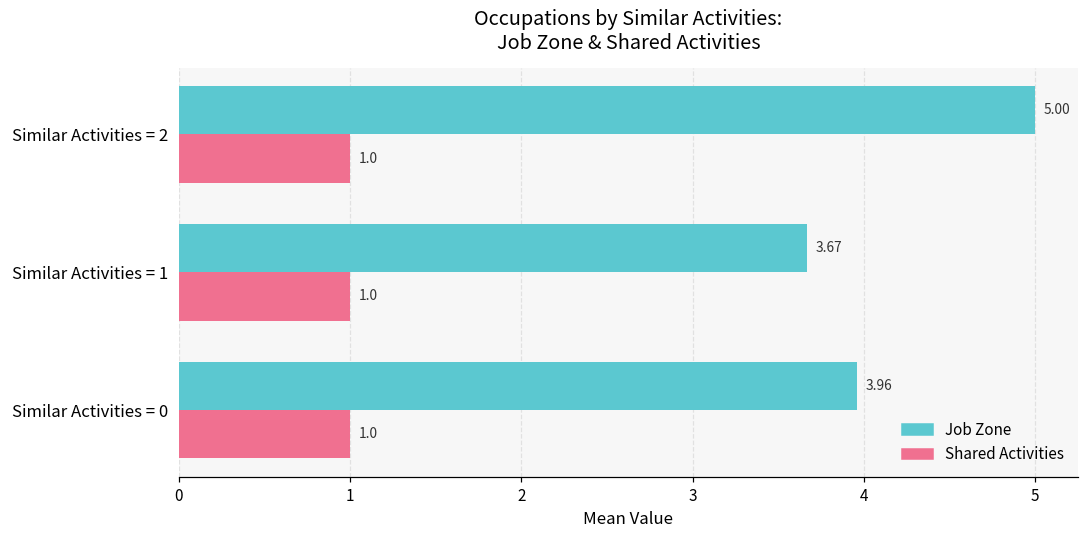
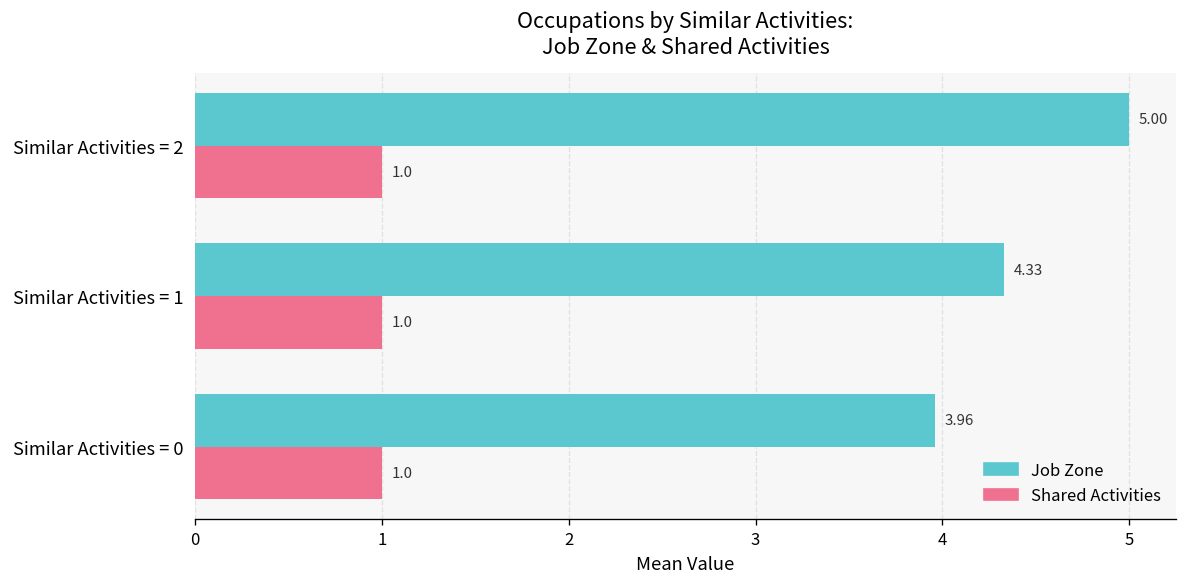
Job Zone, Similar Activities = 1: 3.67 -> 4.33
